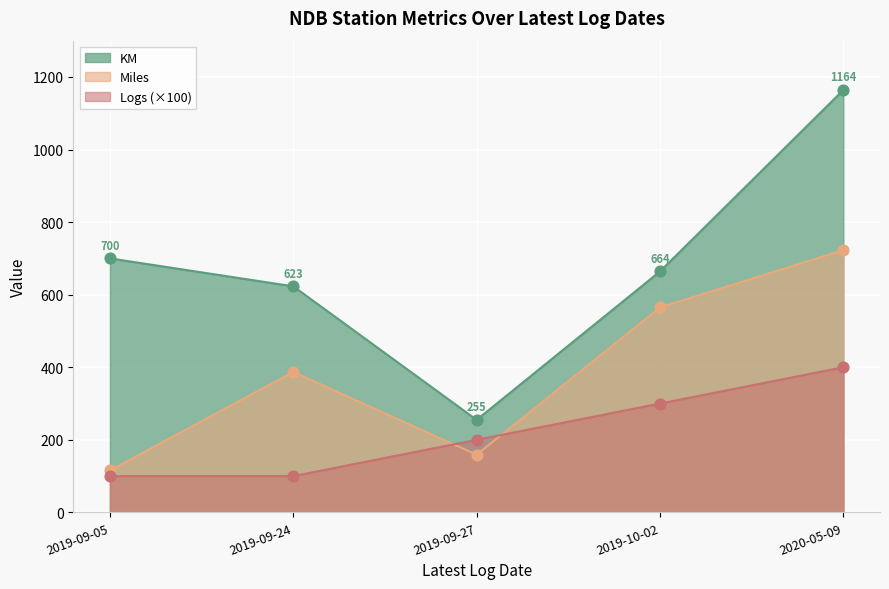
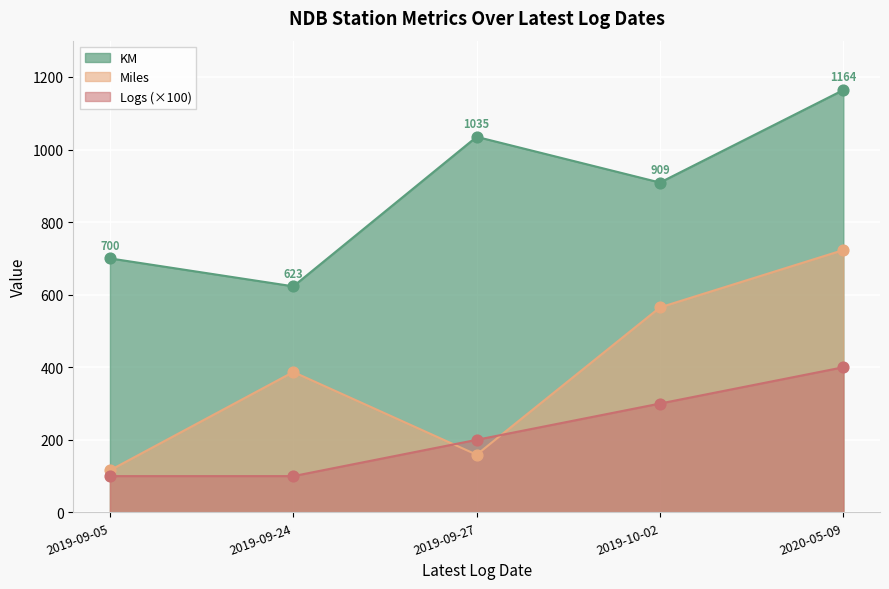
KM, 2019-09-27: 255 -> 1035
KM, 2019-10-02: 664 -> 909
